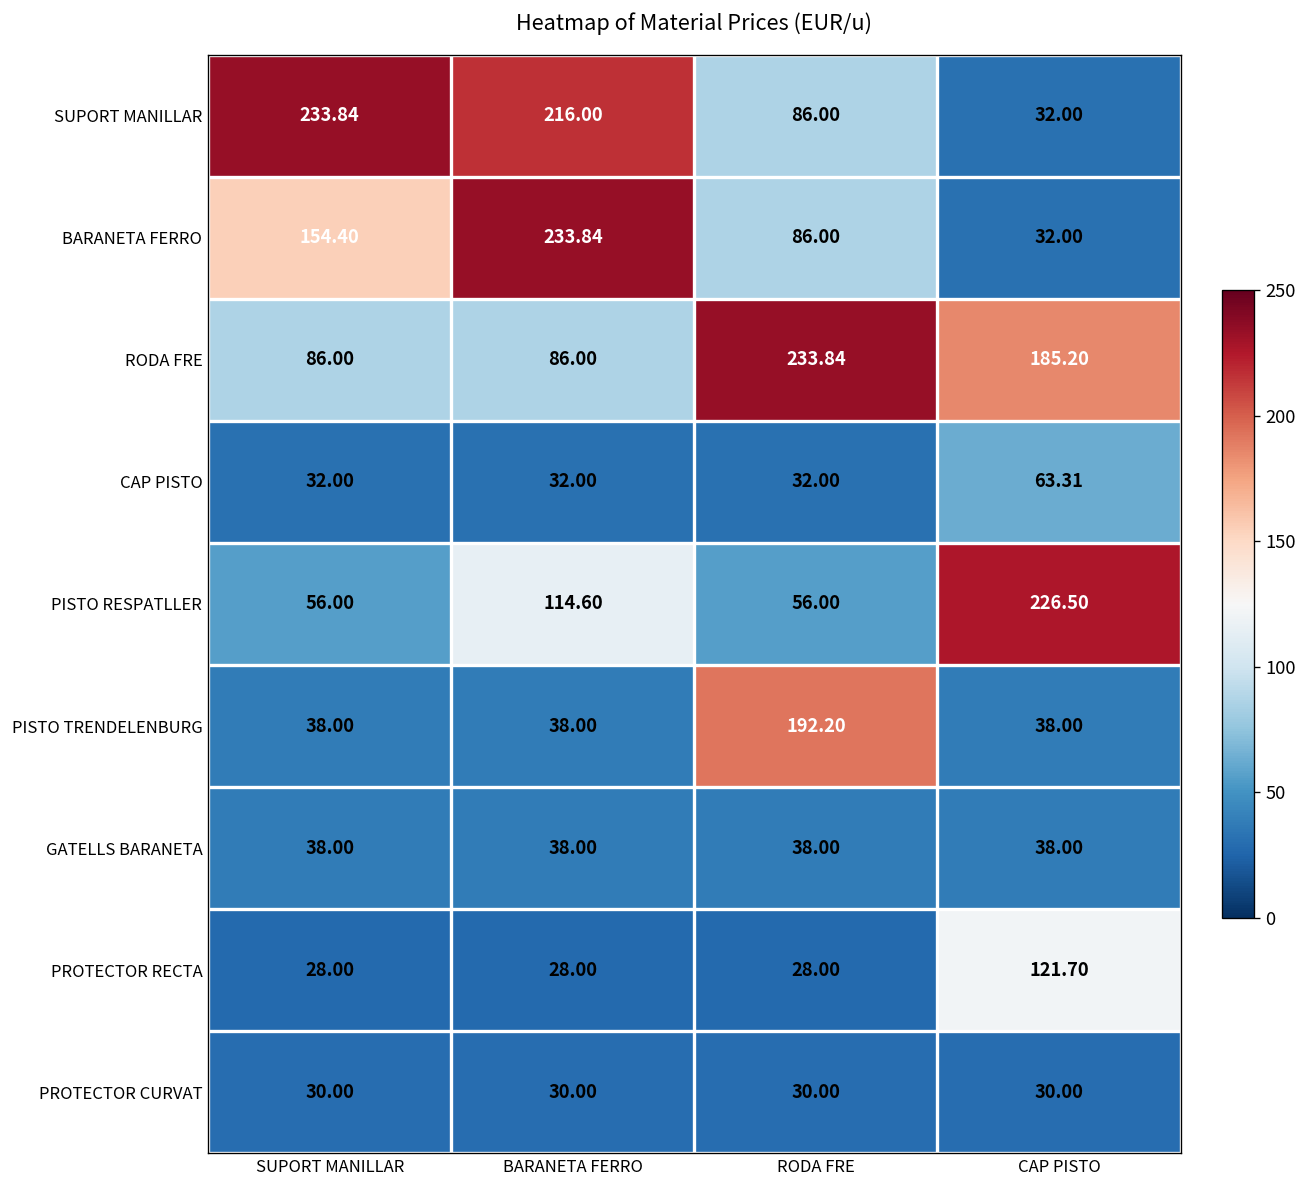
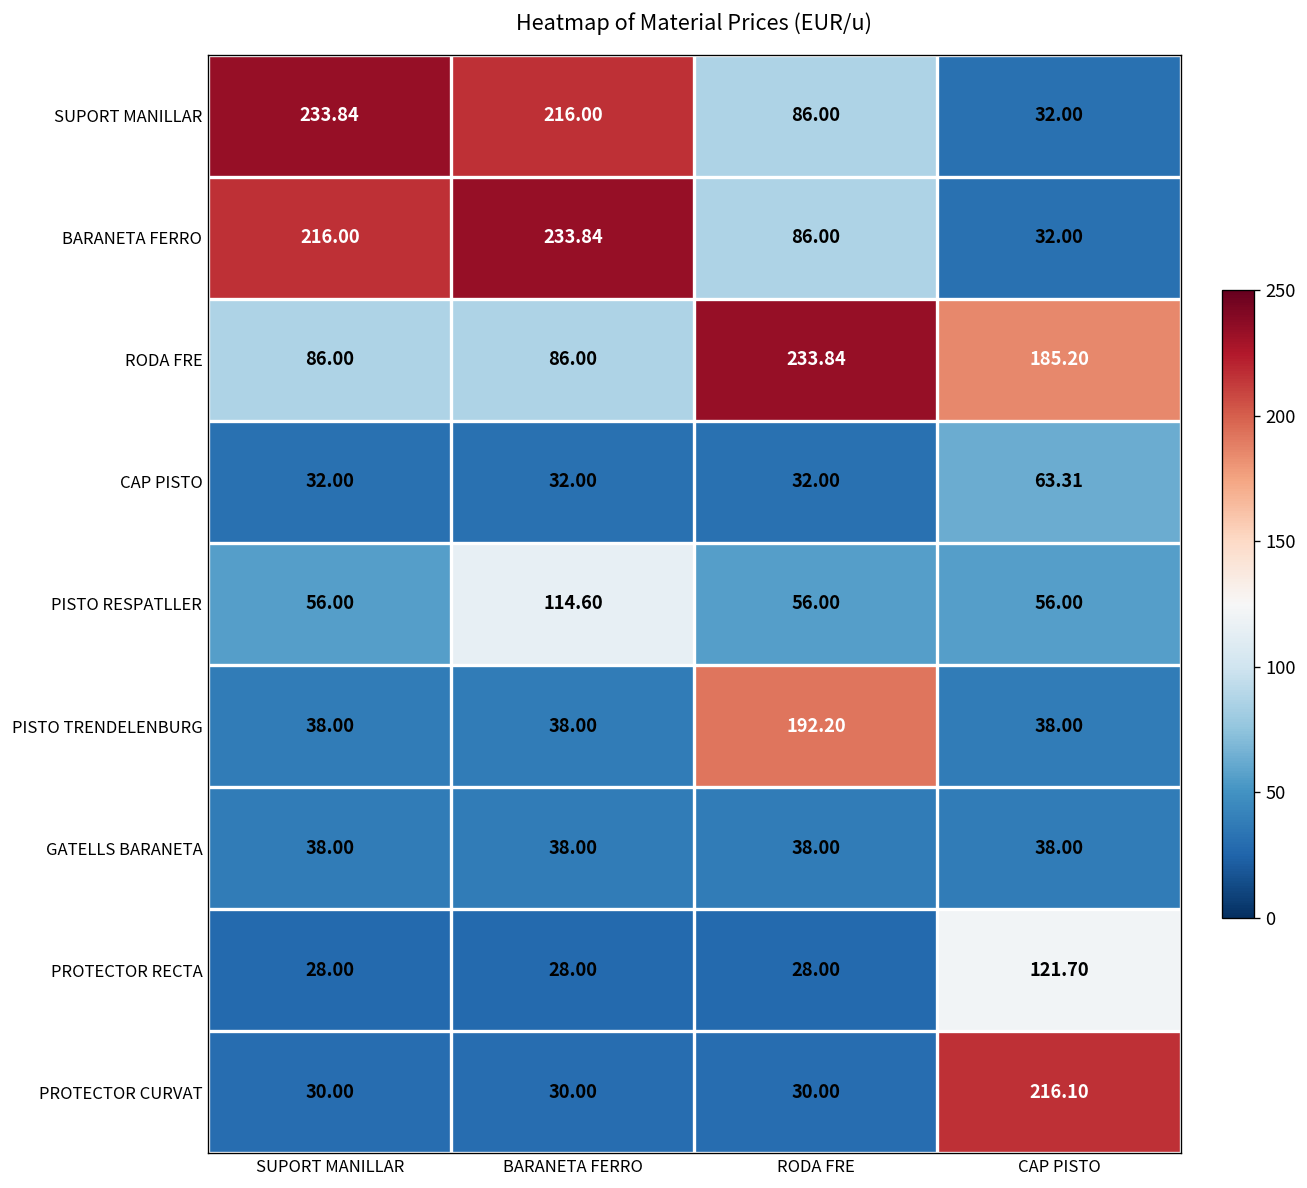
BARANETA FERRO, SUPORT MANILLAR: 154.40 -> 216.00
PISTO RESPATLLER, CAP PISTO: 226.50 -> 56.00
PROTECTOR CURVAT, CAP PISTO: 30.00 -> 216.10
